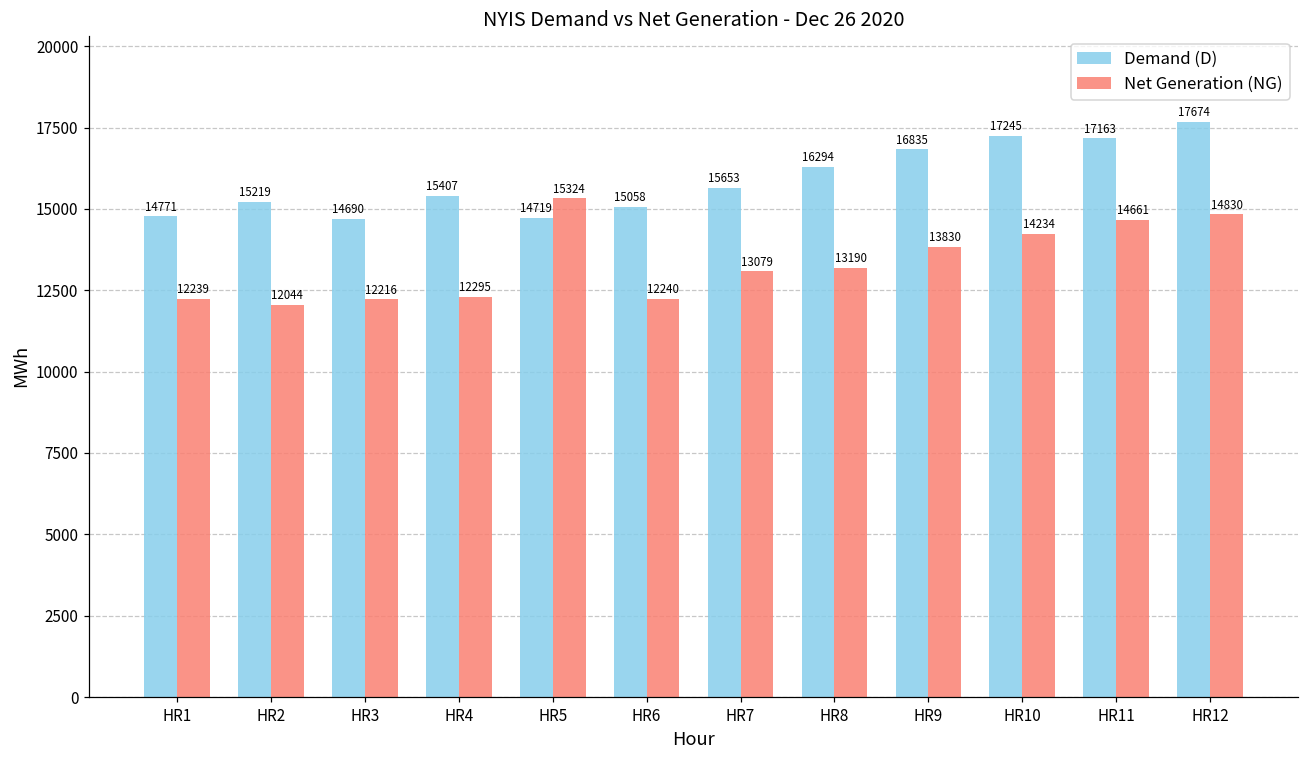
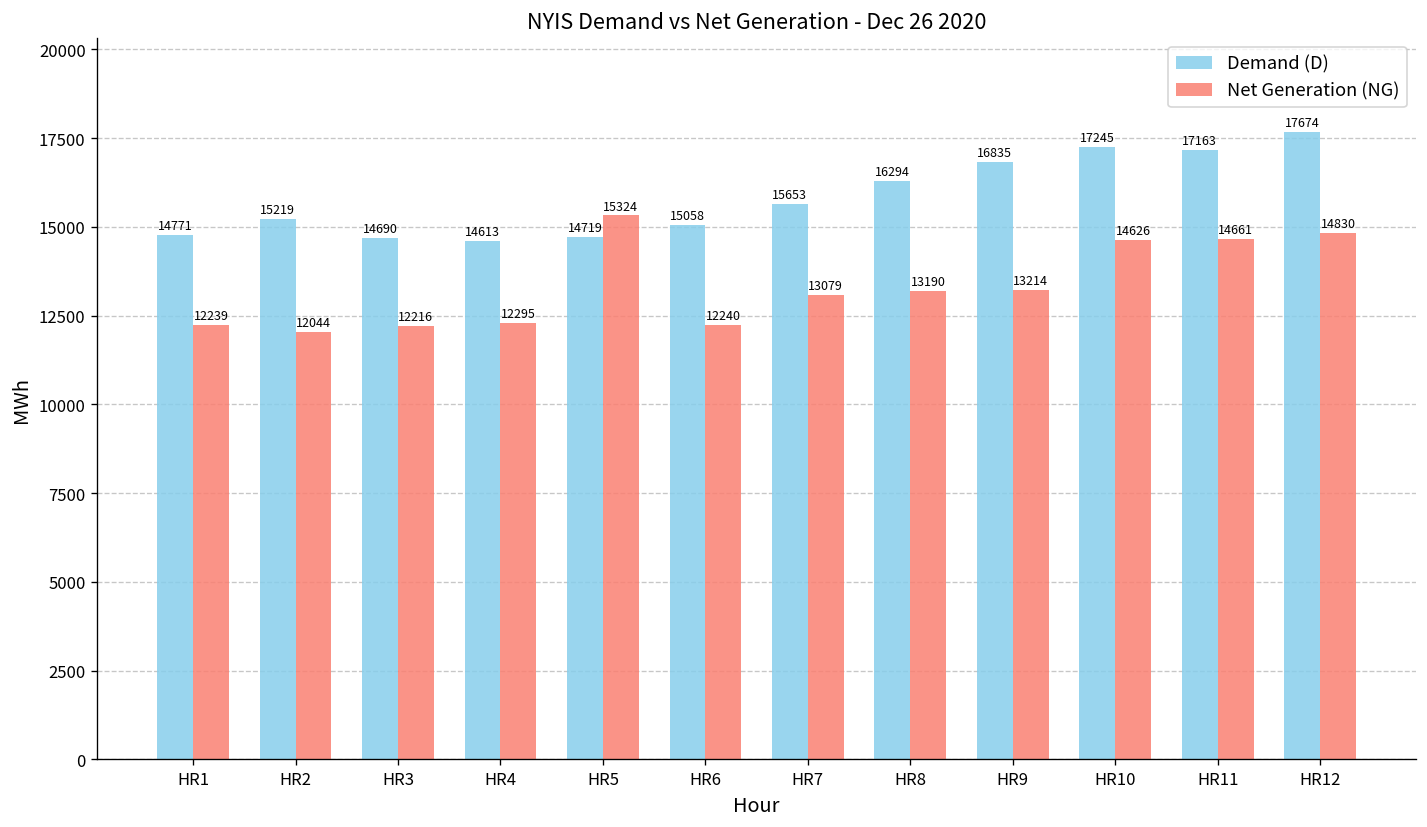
Demand (D), HR4: 15407 -> 14613
Net Generation (NG), HR9: 13830 -> 13214
Net Generation (NG), HR10: 14234 -> 14626
